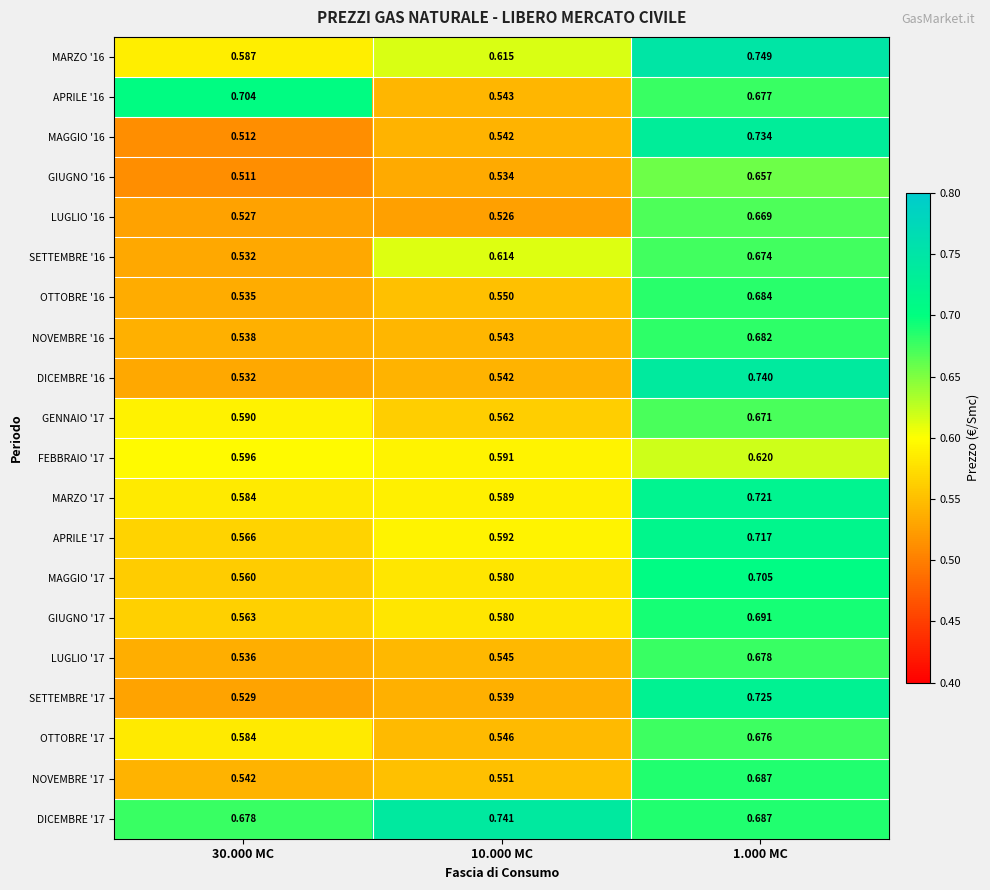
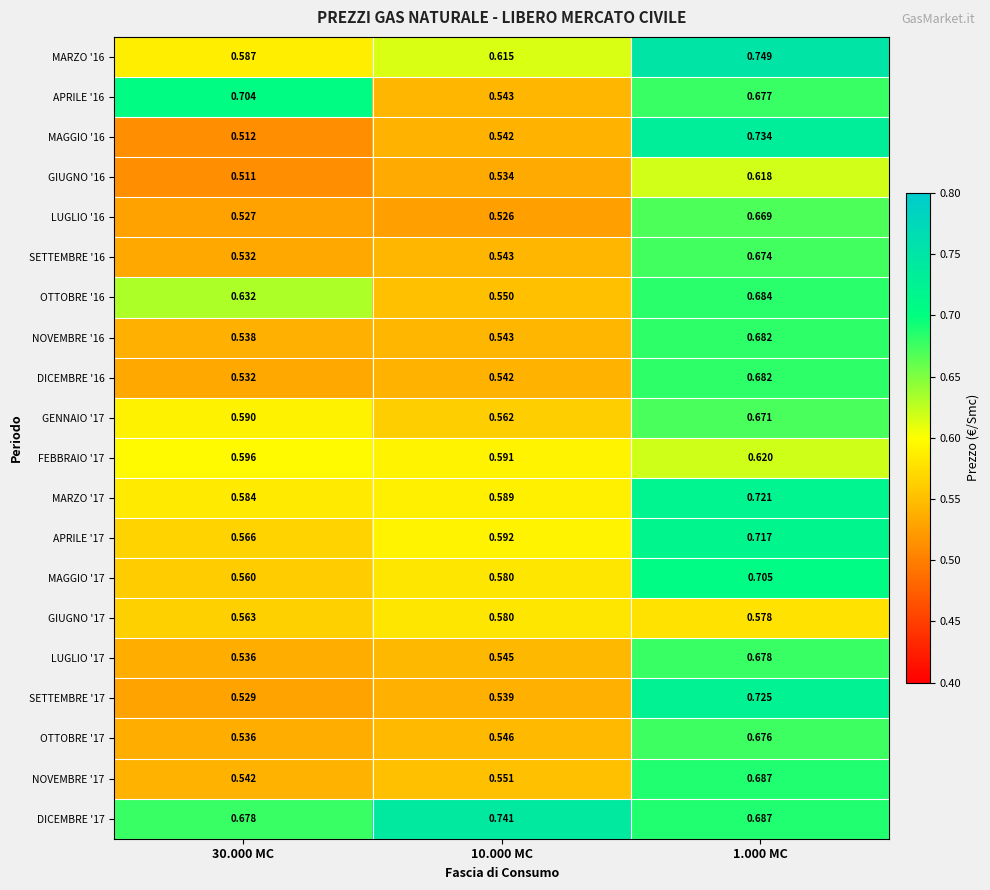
GIUGNO '16, 1.000 MC: 0.657 -> 0.618
SETTEMBRE '16, 10.000 MC: 0.614 -> 0.543
OTTOBRE '16, 30.000 MC: 0.535 -> 0.632
DICEMBRE '16, 1.000 MC: 0.740 -> 0.682
GIUGNO '17, 1.000 MC: 0.691 -> 0.578
OTTOBRE '17, 30.000 MC: 0.584 -> 0.536
